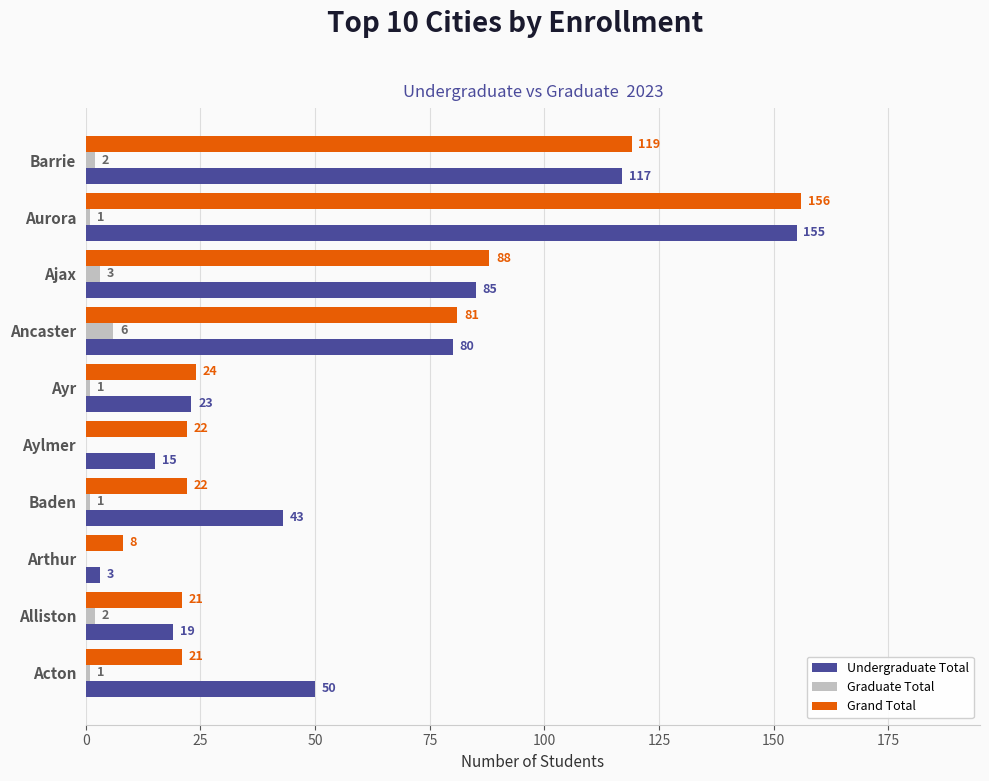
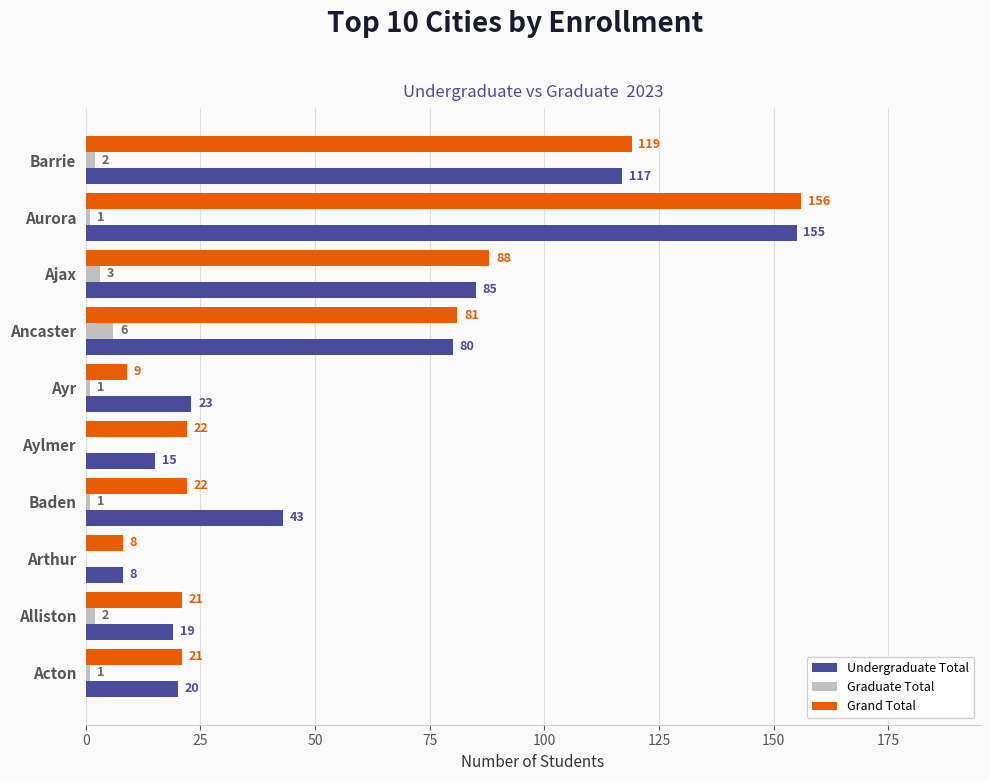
Grand Total, Ayr: 24 -> 9
Undergraduate Total, Arthur: 3 -> 8
Undergraduate Total, Acton: 50 -> 20
